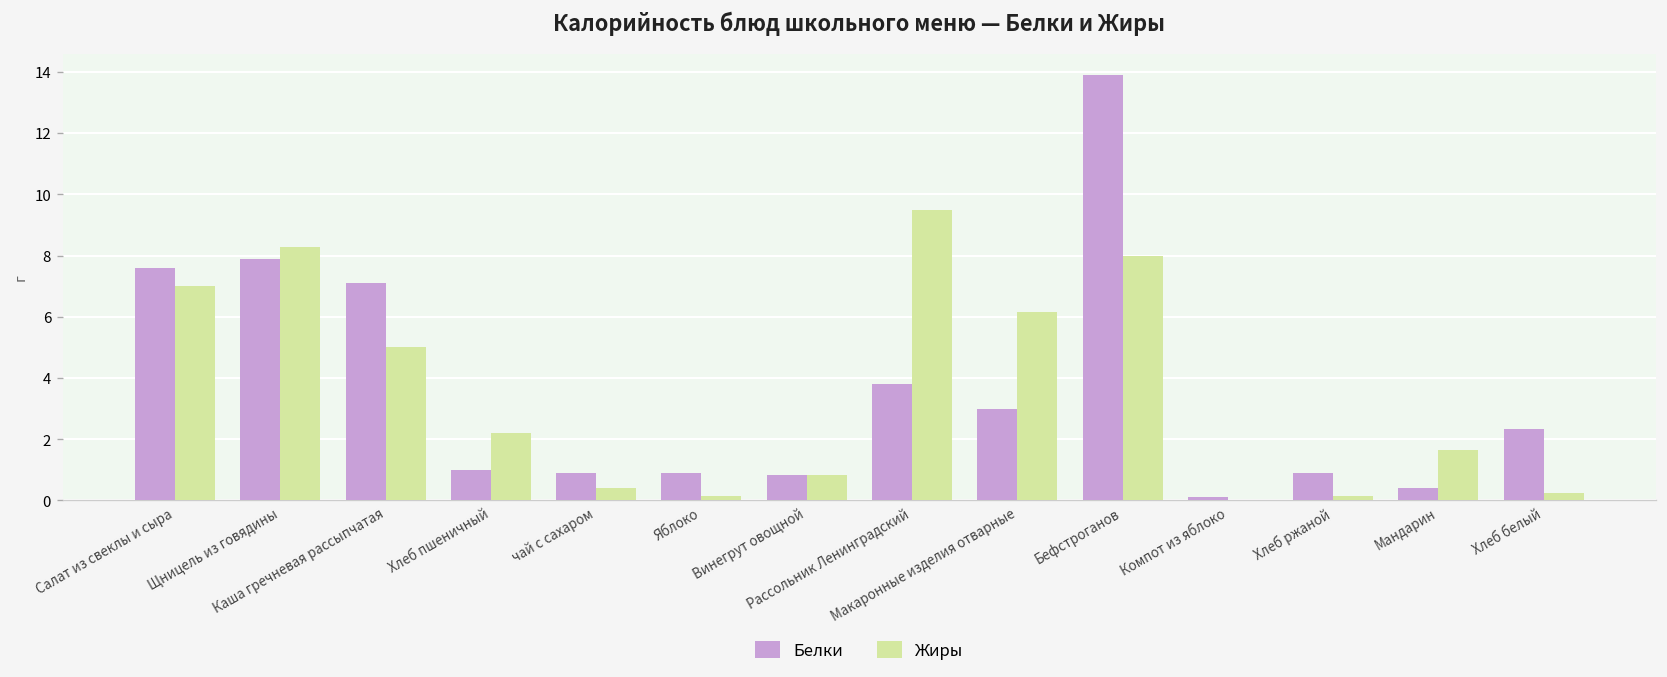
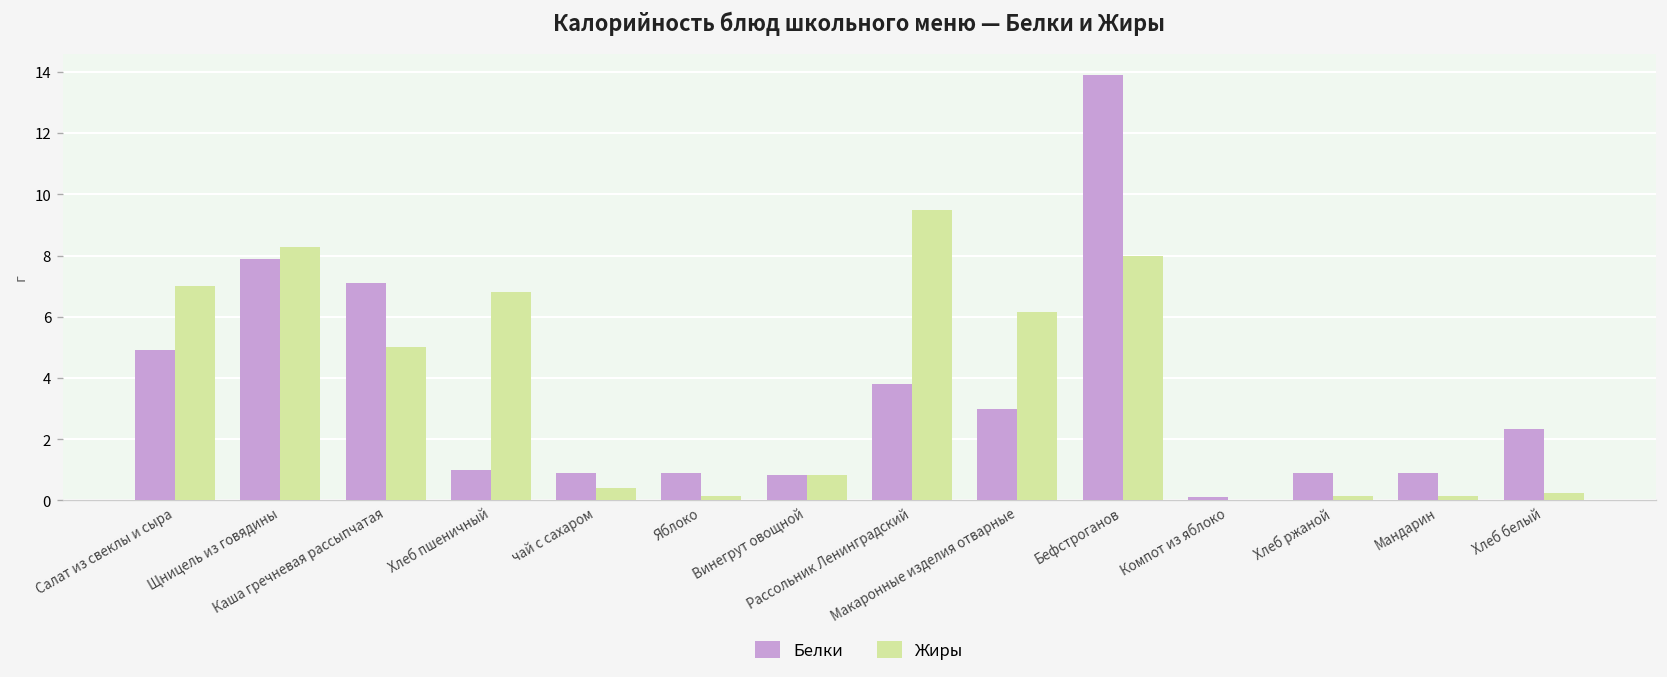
Белки, Салат из свеклы и сыра: 7.6 -> 4.9
Жиры, Хлеб пшеничный: 2.2 -> 6.8
Белки, Мандарин: 0.4 -> 0.9
Жиры, Мандарин: 1.7 -> 0.2
